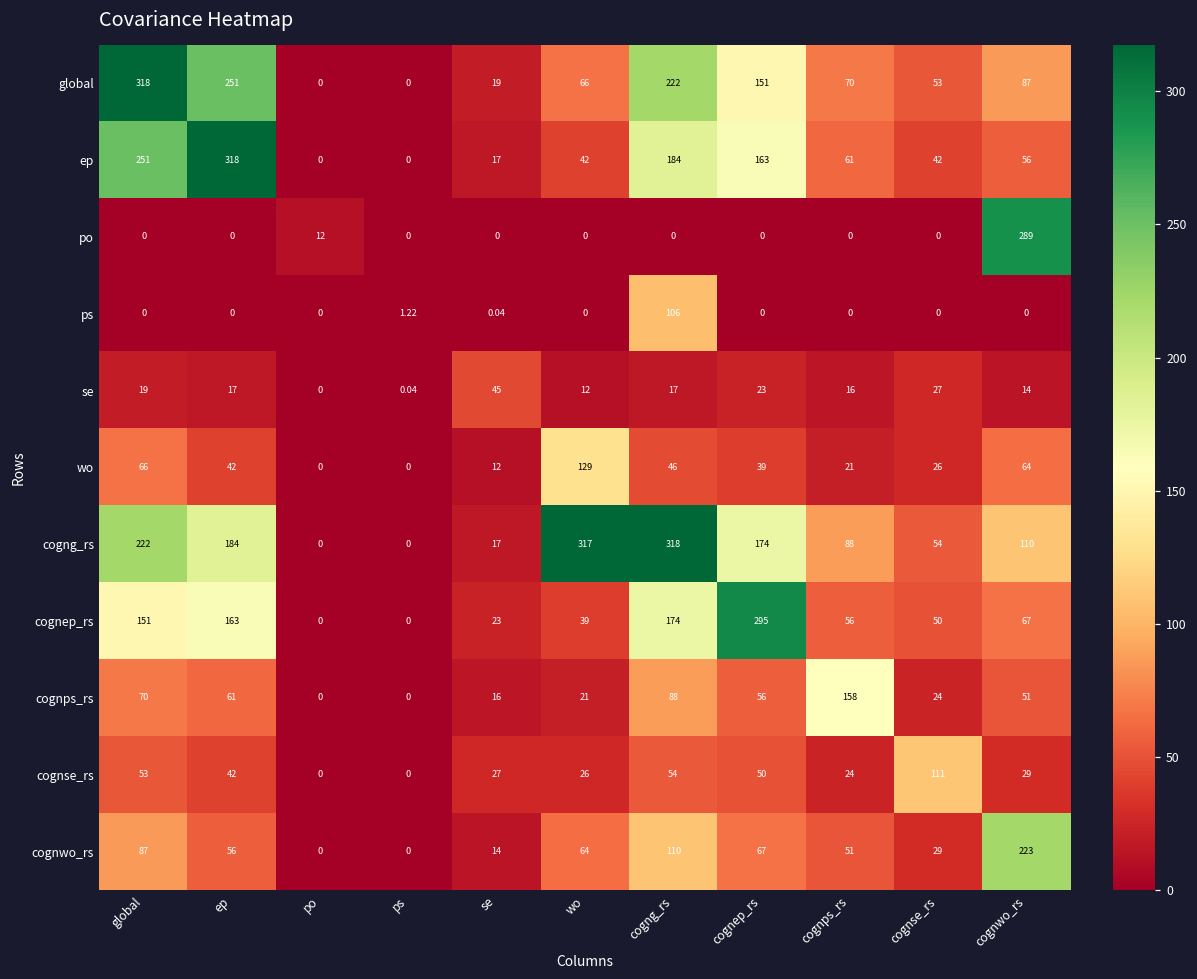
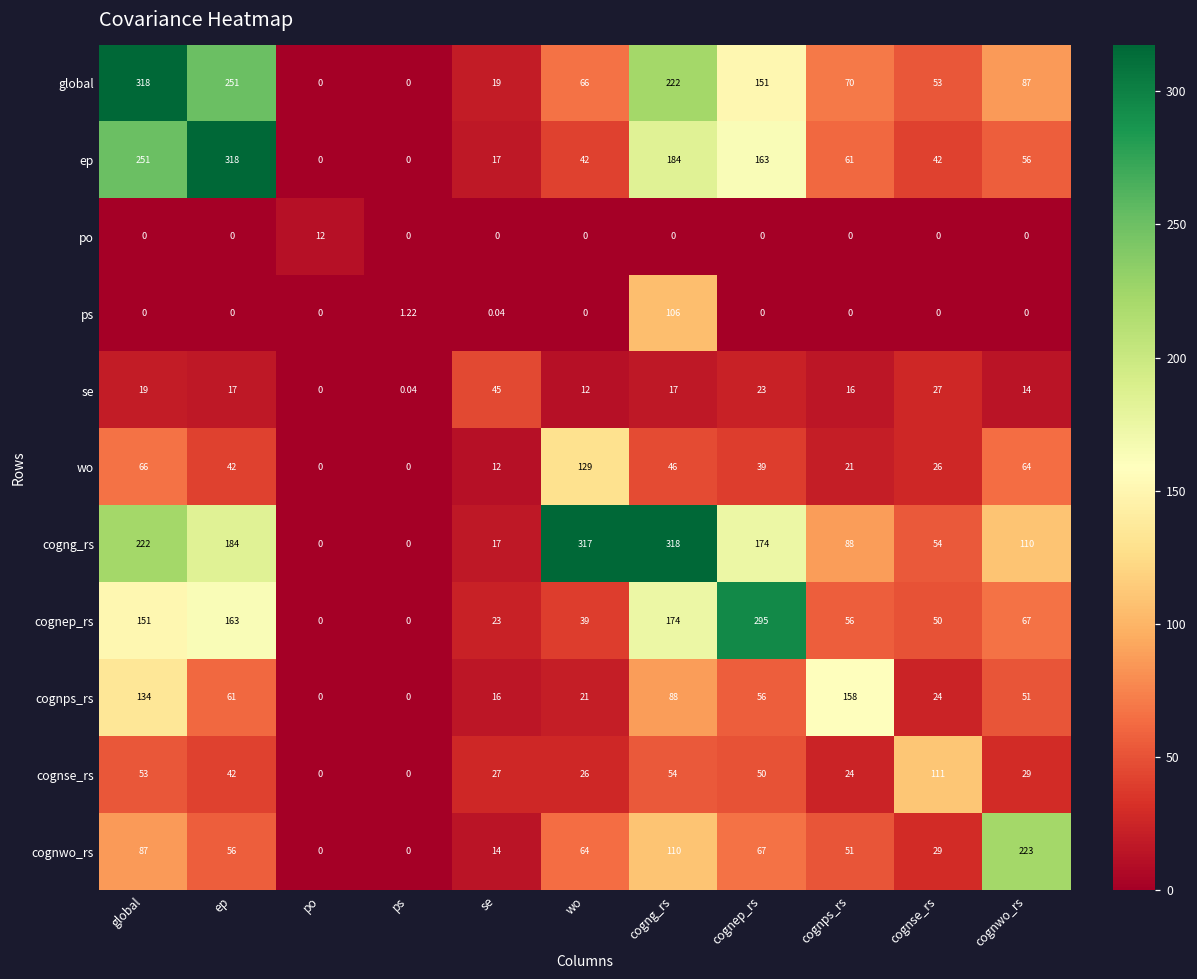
po, cognwo_rs: 289 -> 0
cognps_rs, global: 70 -> 134
